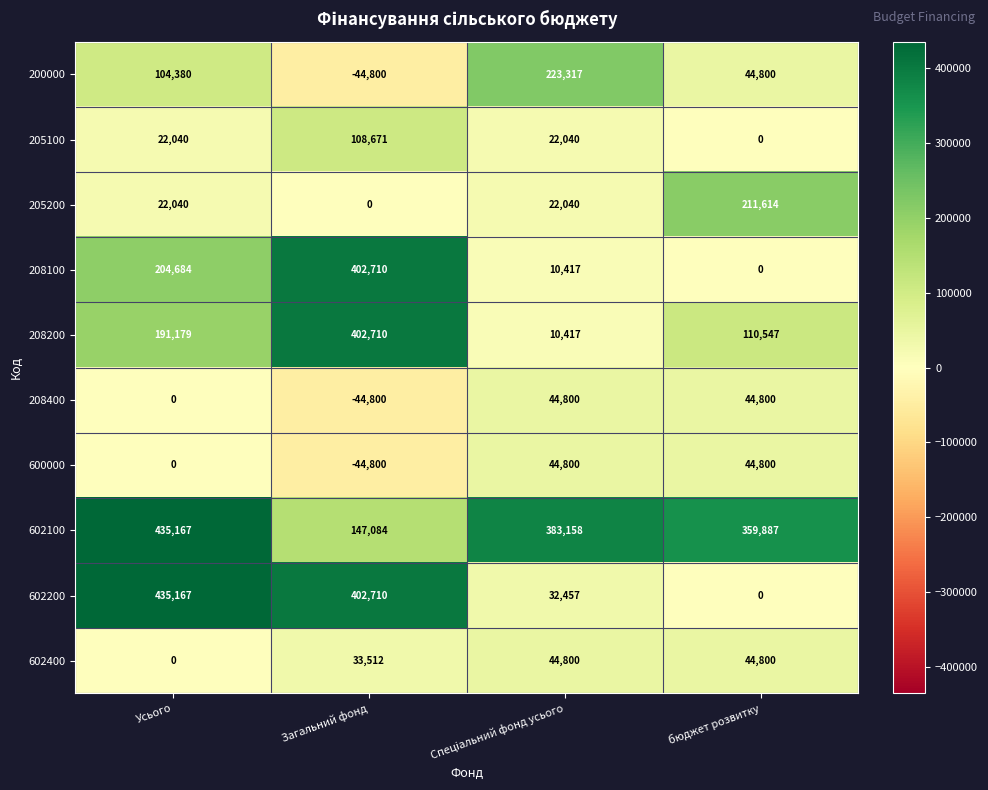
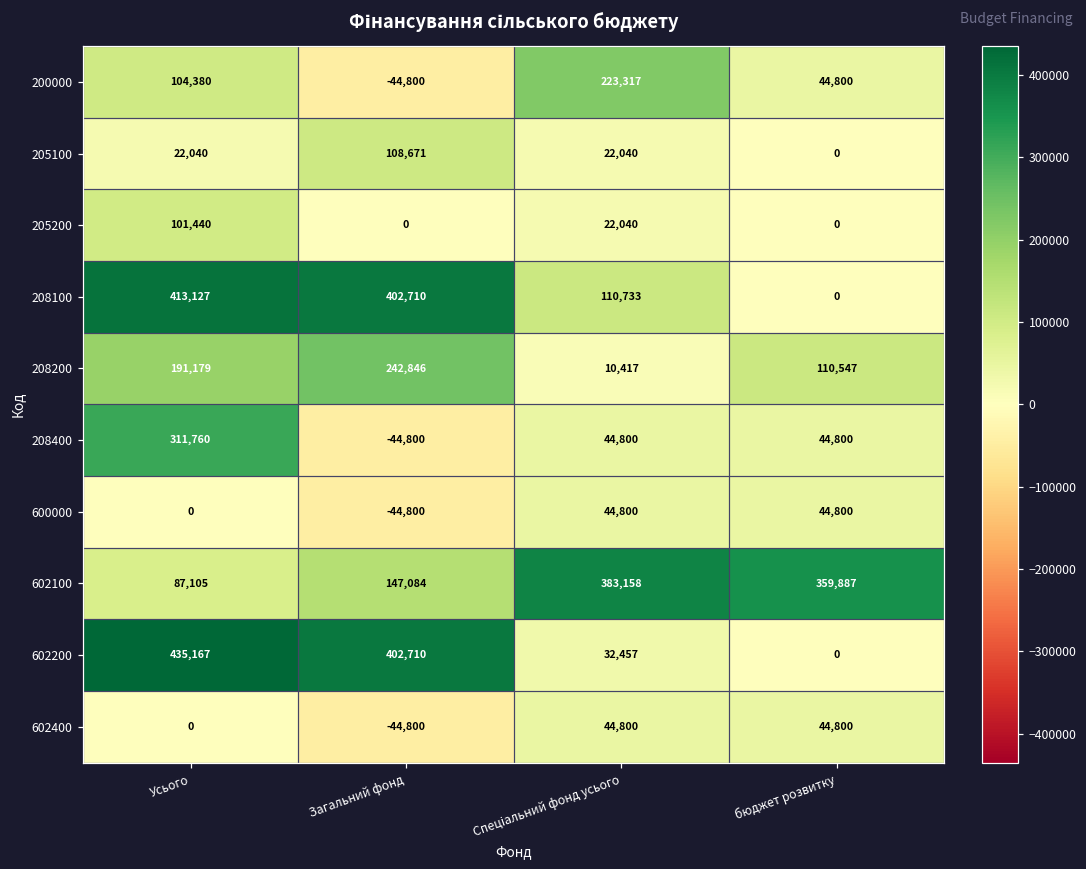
205200, Усього: 22,040 -> 101,440
205200, бюджет розвитку: 211,614 -> 0
208100, Усього: 204,684 -> 413,127
208100, Спеціальний фонд усього: 10,417 -> 110,733
208200, Загальний фонд: 402,710 -> 242,846
208400, Усього: 0 -> 311,760
602100, Усього: 435,167 -> 87,105
602400, Загальний фонд: 33,512 -> -44,800
